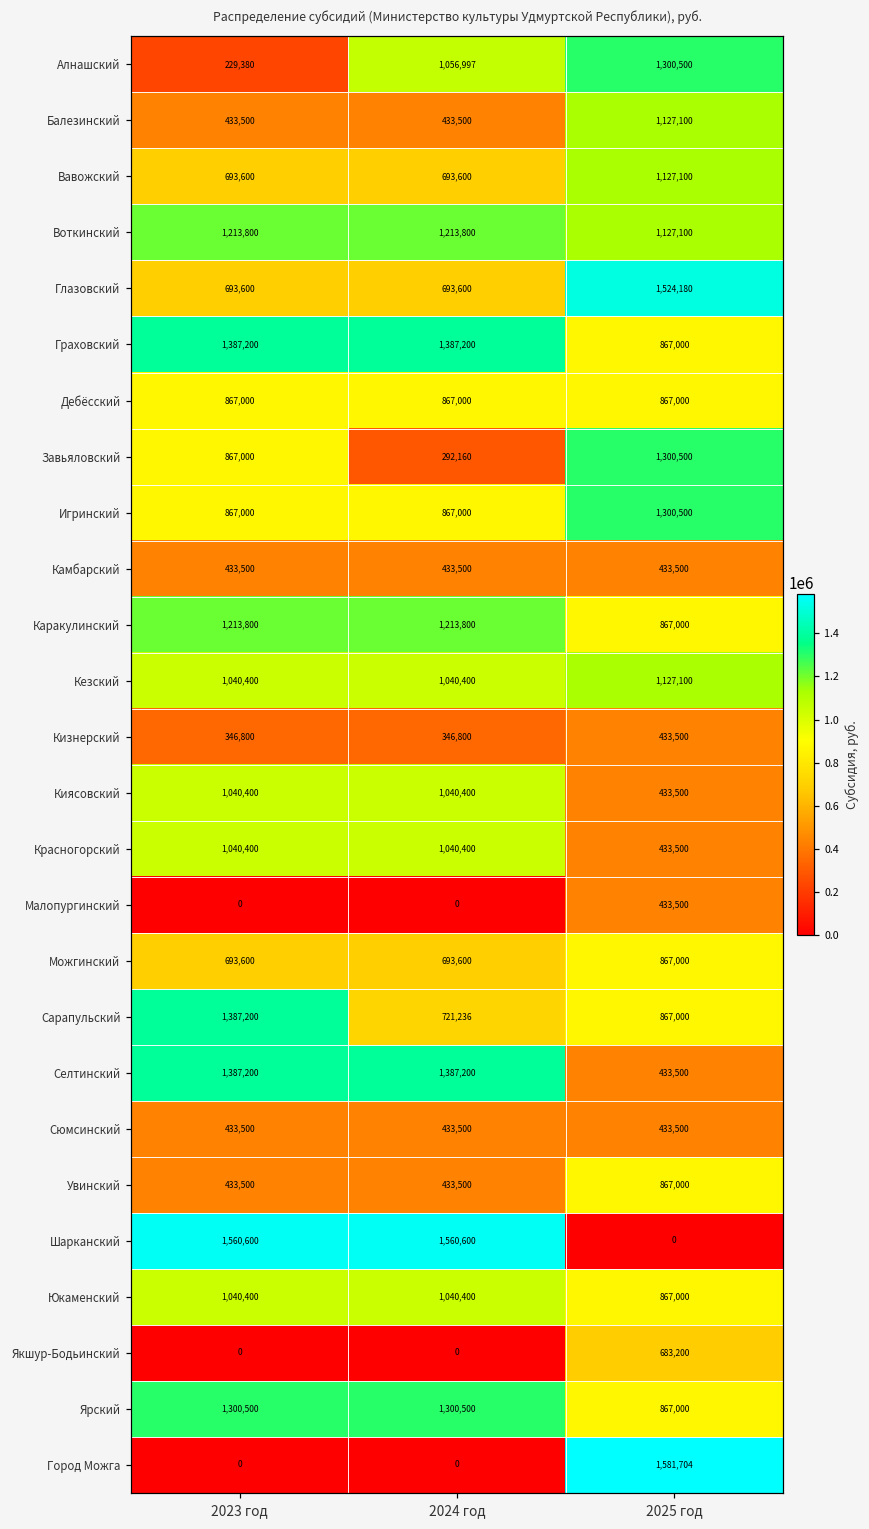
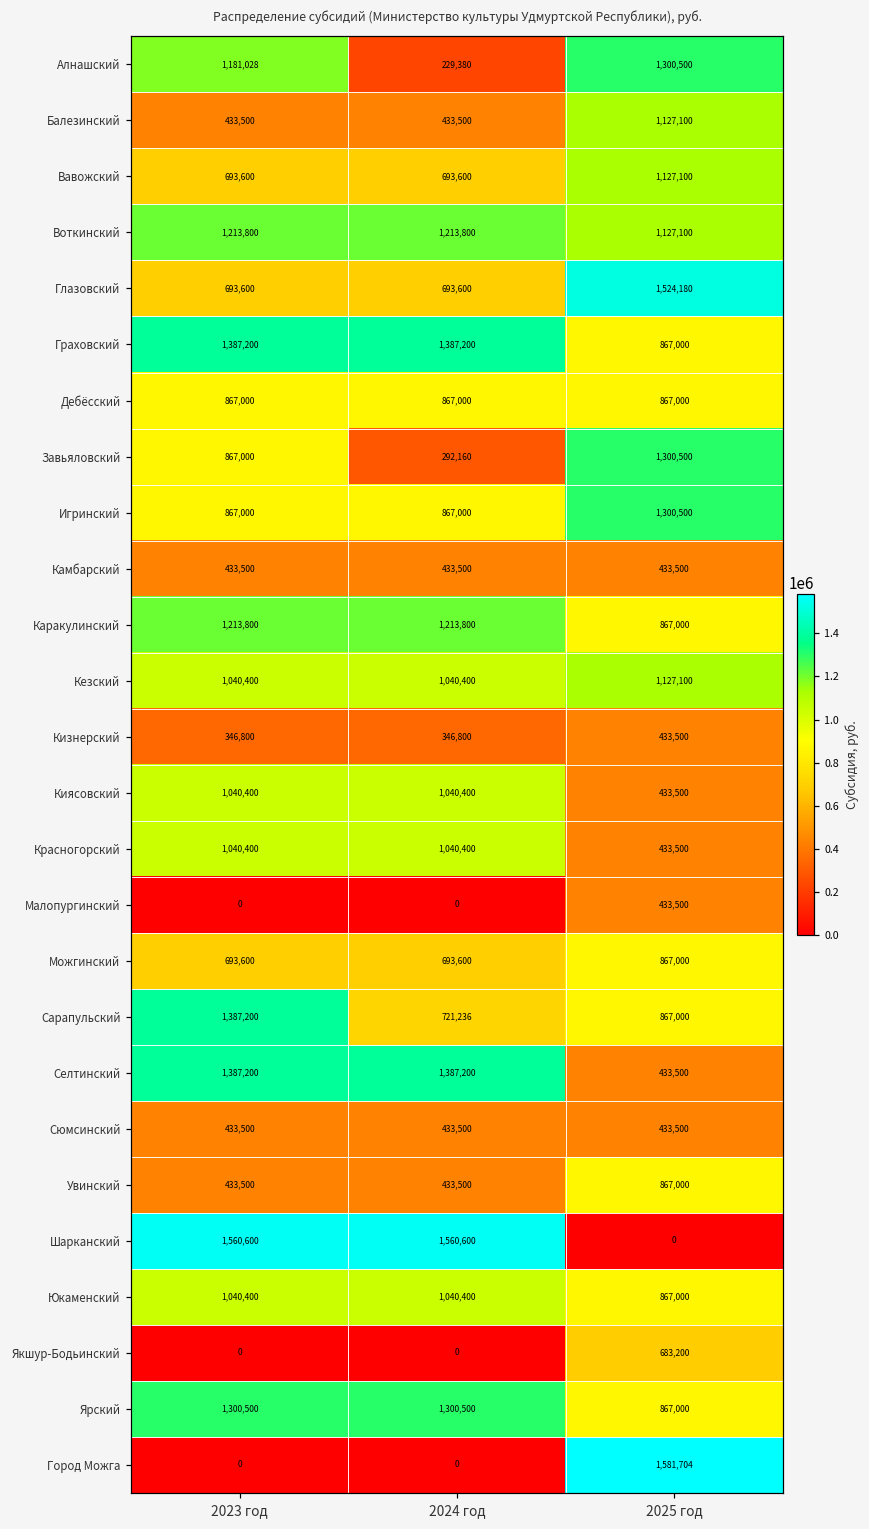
Алнашский, 2023 год: 229,380 -> 1,181,028
Алнашский, 2024 год: 1,056,997 -> 229,380
